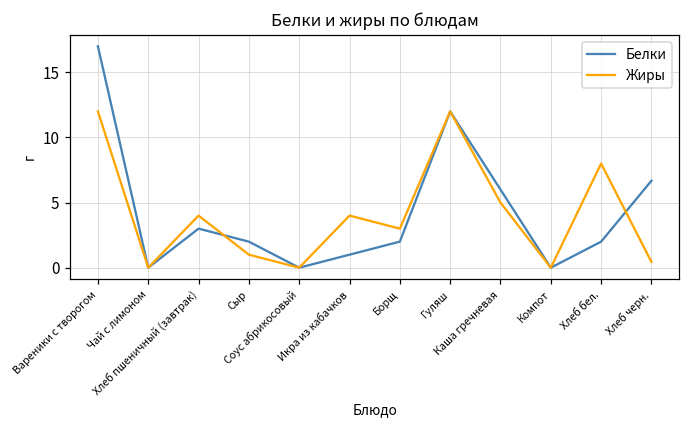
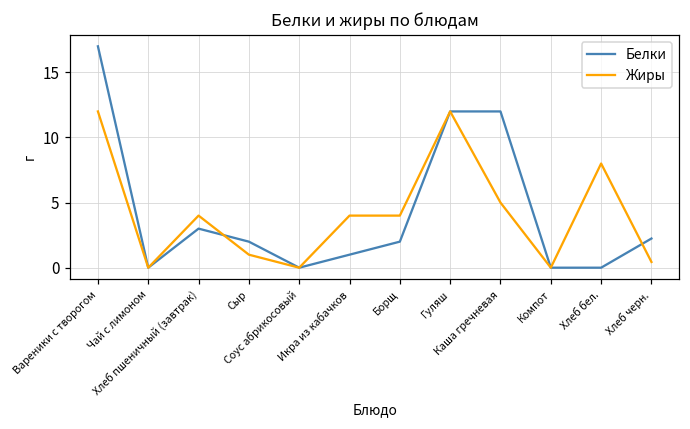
Жиры, Борщ: 3 -> 4
Белки, Каша гречневая: 6 -> 12
Белки, Хлеб бел.: 2 -> 0
Белки, Хлеб черн.: 6.7 -> 2.2
